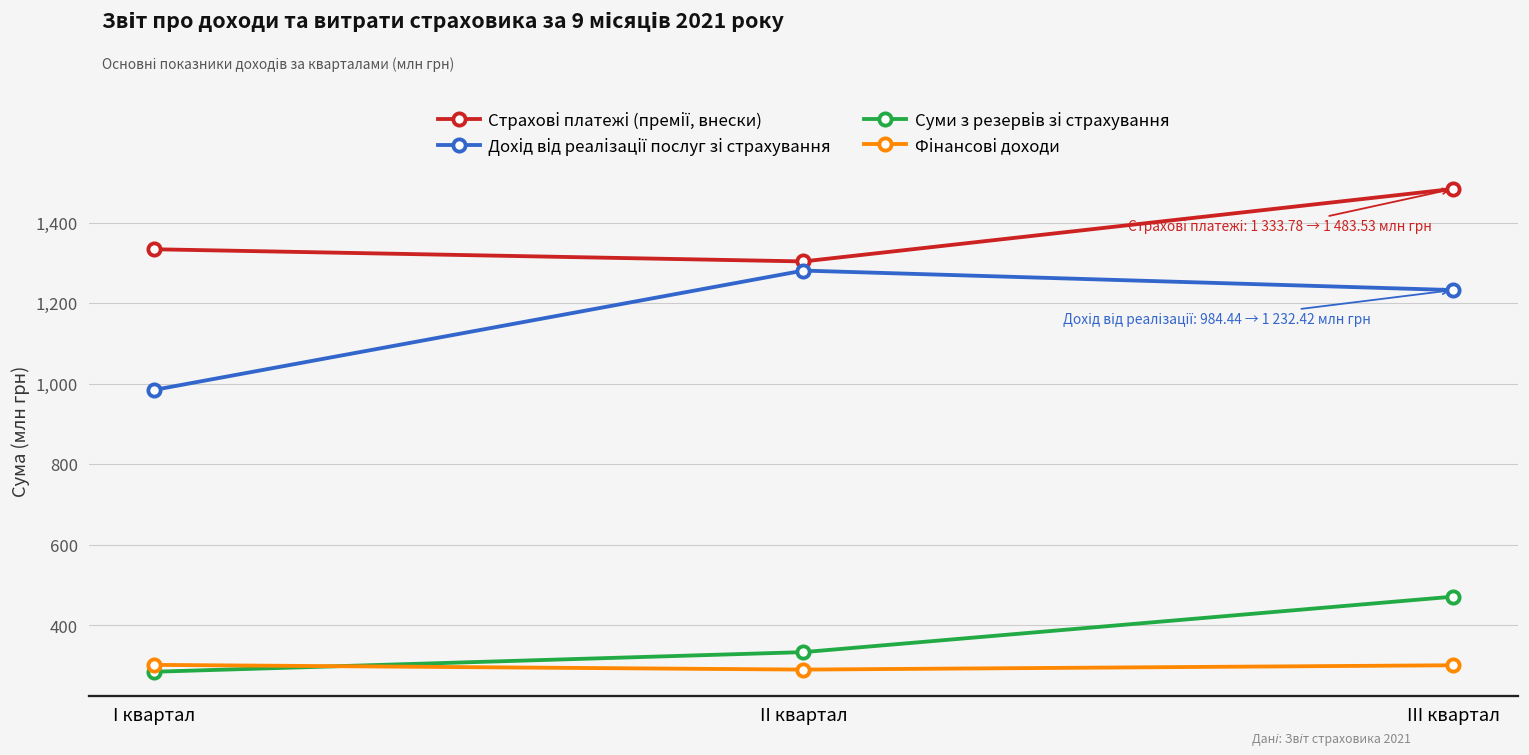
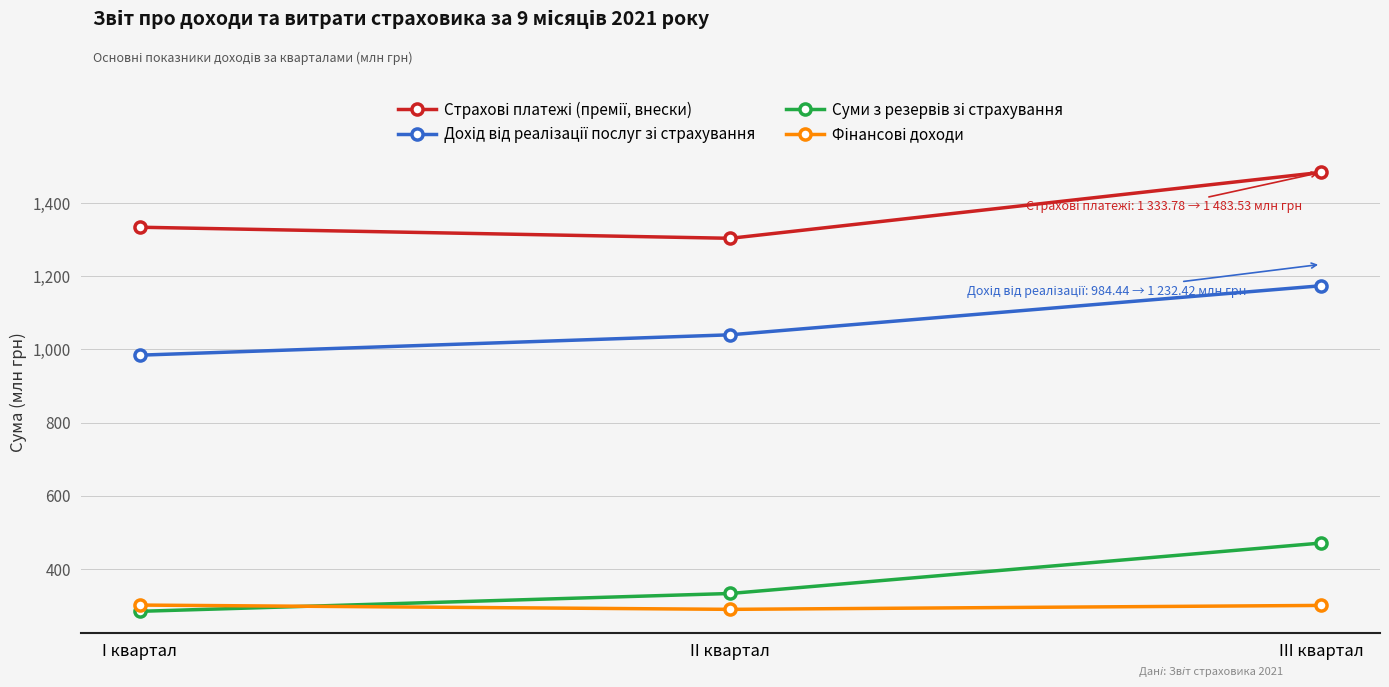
Дохід від реалізації послуг зі страхування, II квартал: 1,280 -> 1,040
Дохід від реалізації послуг зі страхування, III квартал: 1,230 -> 1,170
